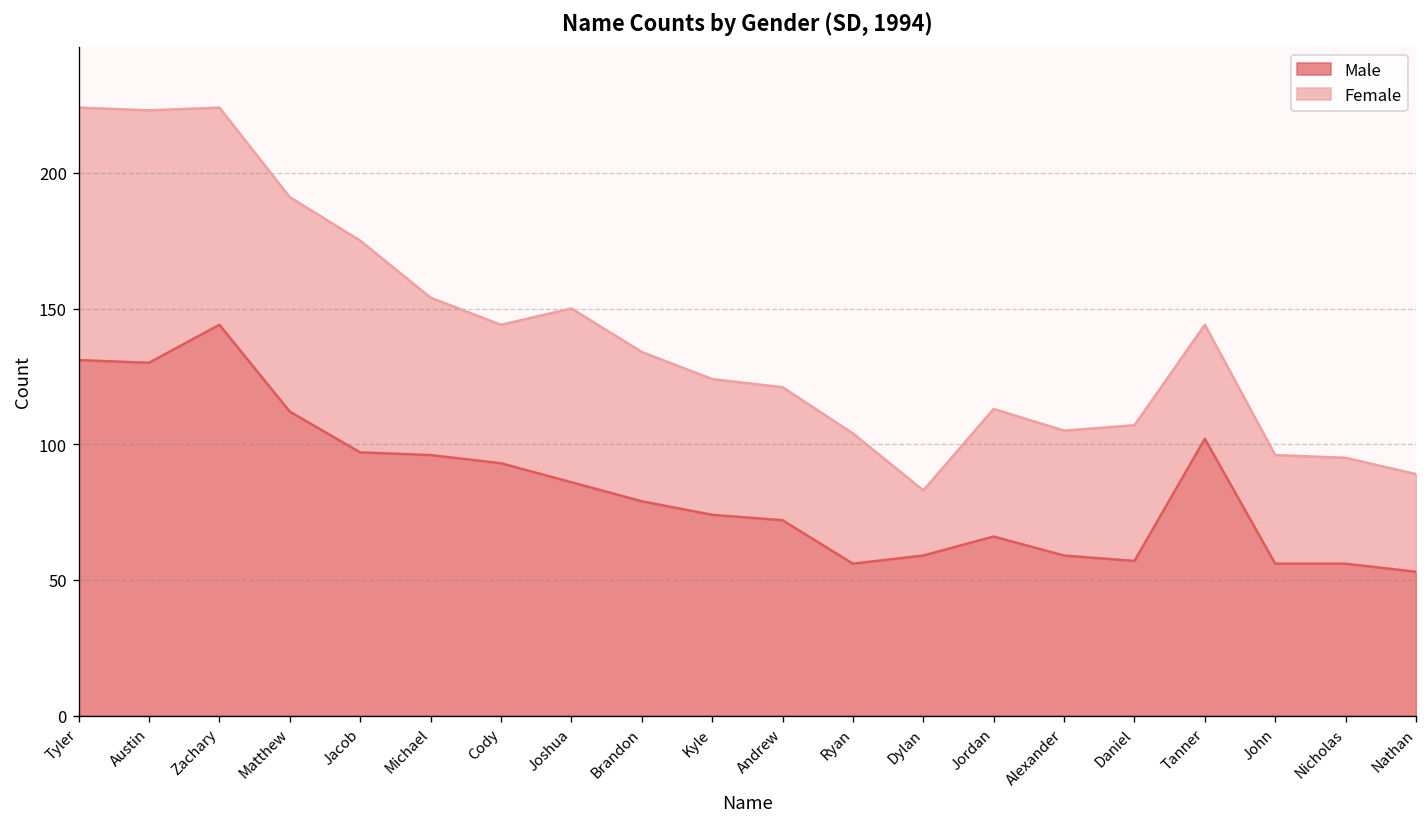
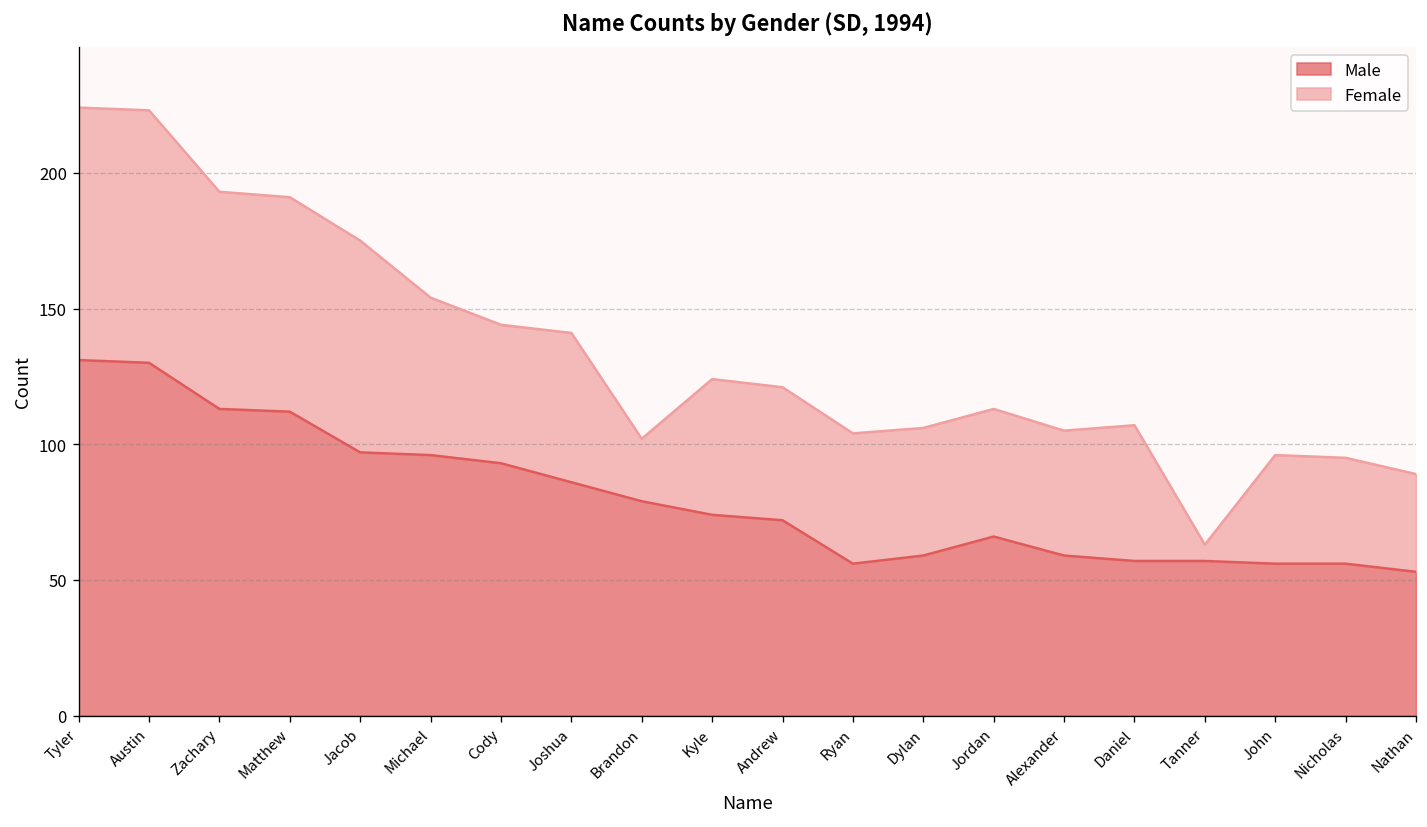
Male, Zachary: 144 -> 113
Female, Joshua: 64 -> 55
Female, Brandon: 55 -> 23
Female, Dylan: 24 -> 47
Male, Tanner: 102 -> 57
Female, Tanner: 42 -> 6
